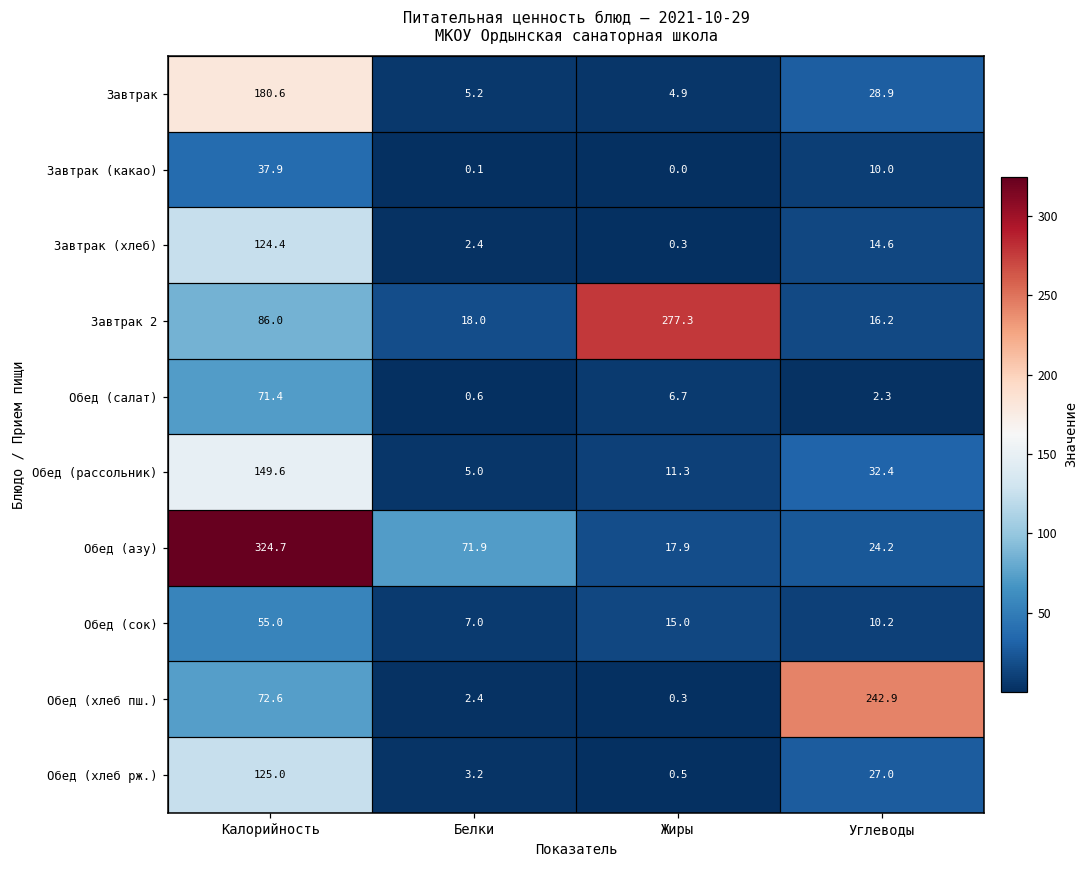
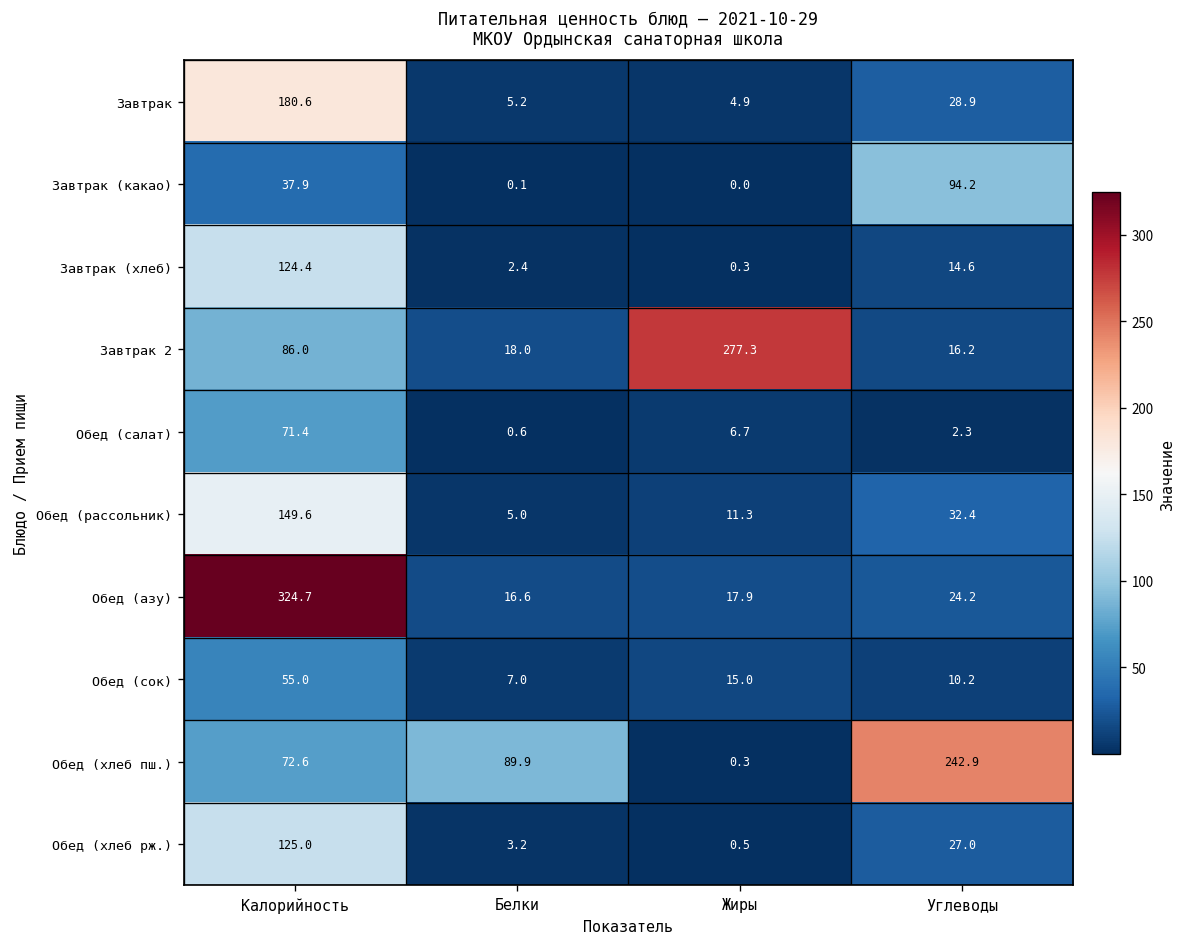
Завтрак (какао), Углеводы: 10.0 -> 94.2
Обед (азу), Белки: 71.9 -> 16.6
Обед (хлеб пш.), Белки: 2.4 -> 89.9
